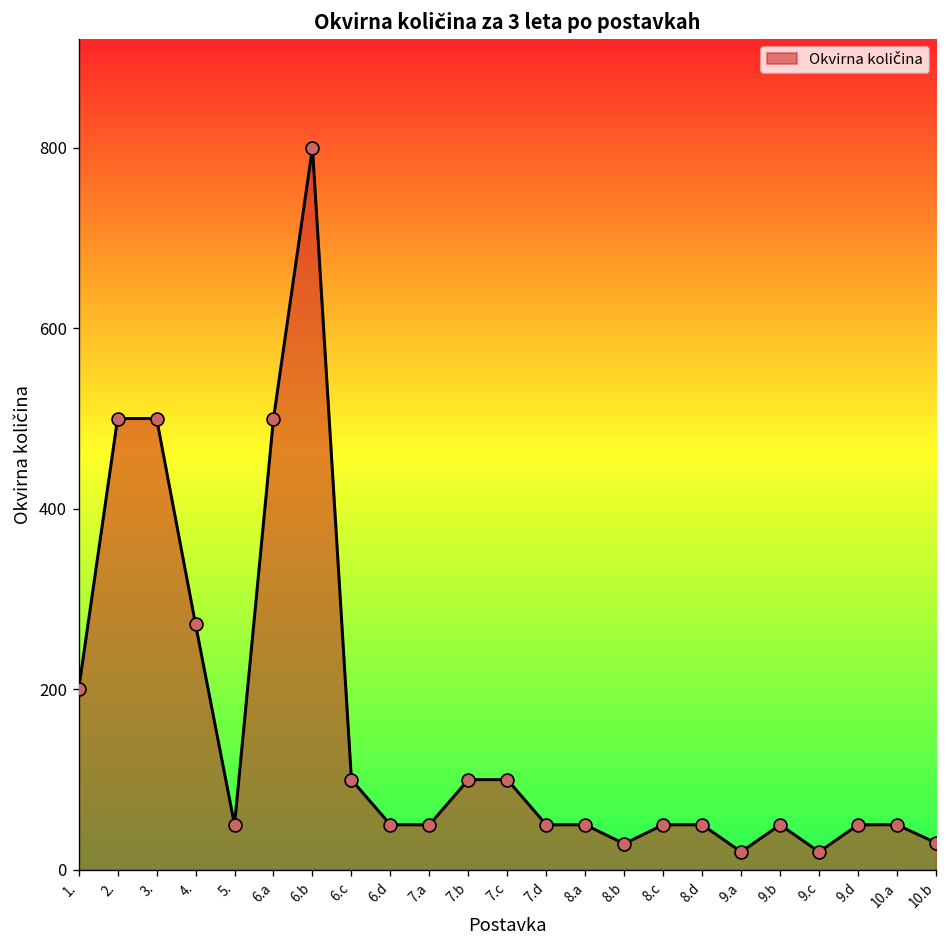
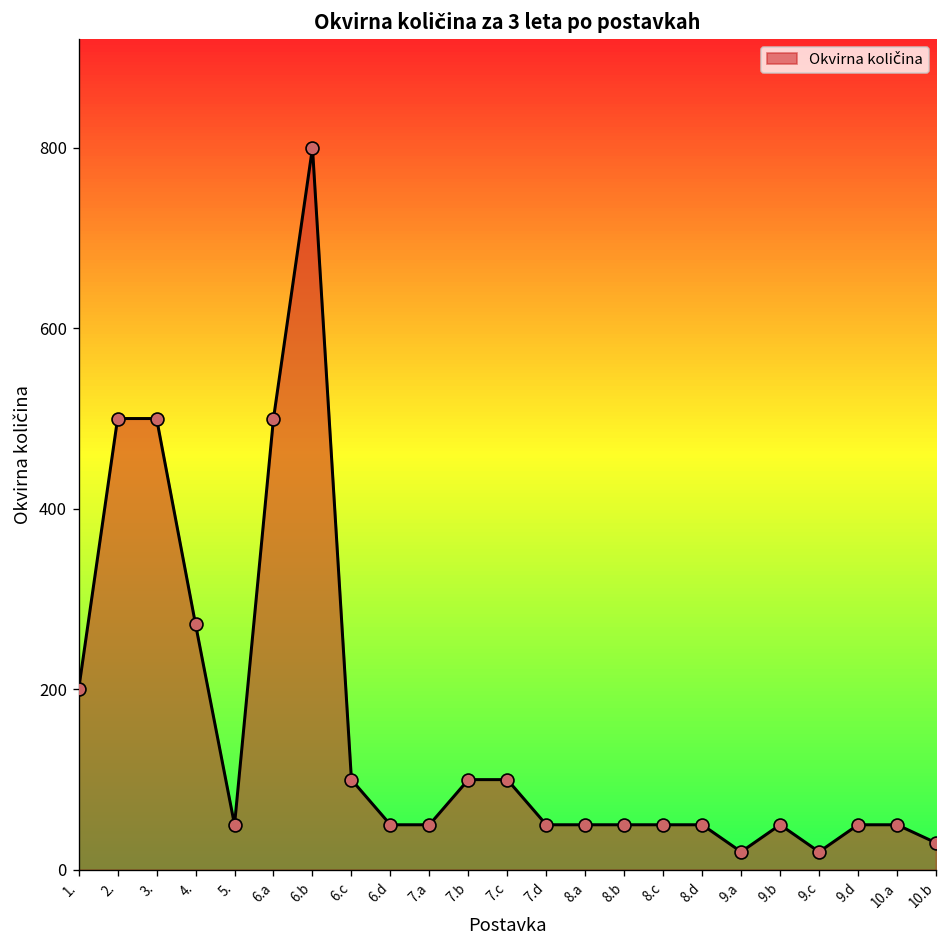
8.b: 30 -> 50
